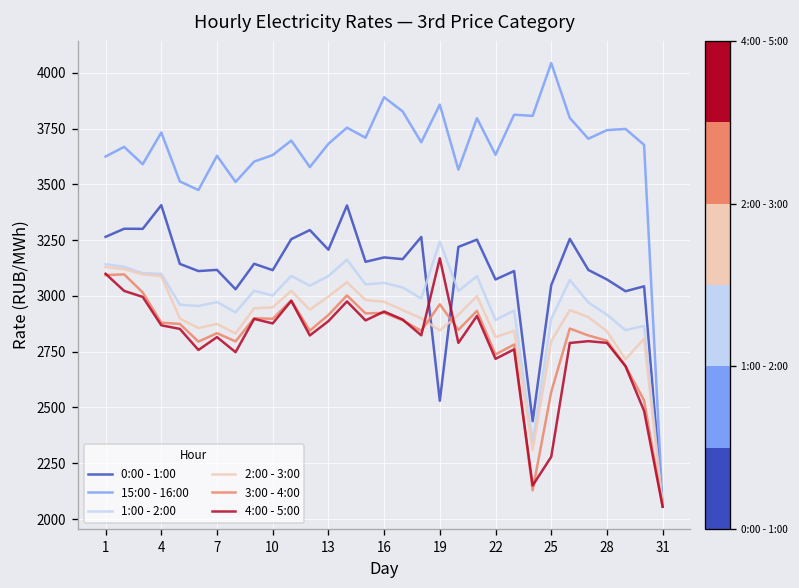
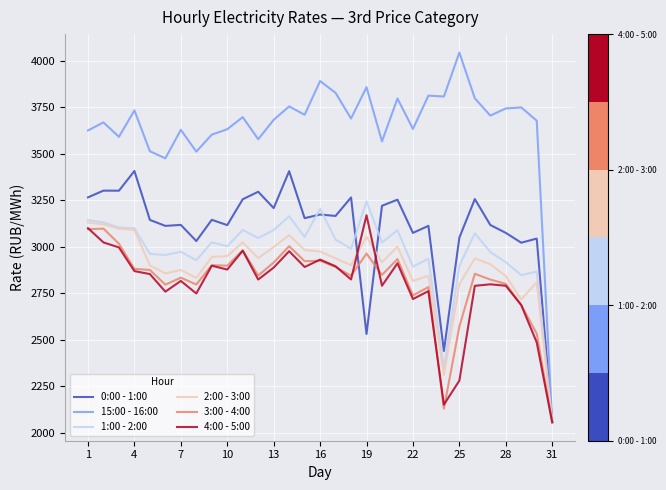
1:00 - 2:00, 16: 3060 -> 3200
2:00 - 3:00, 19: 2840 -> 3050
